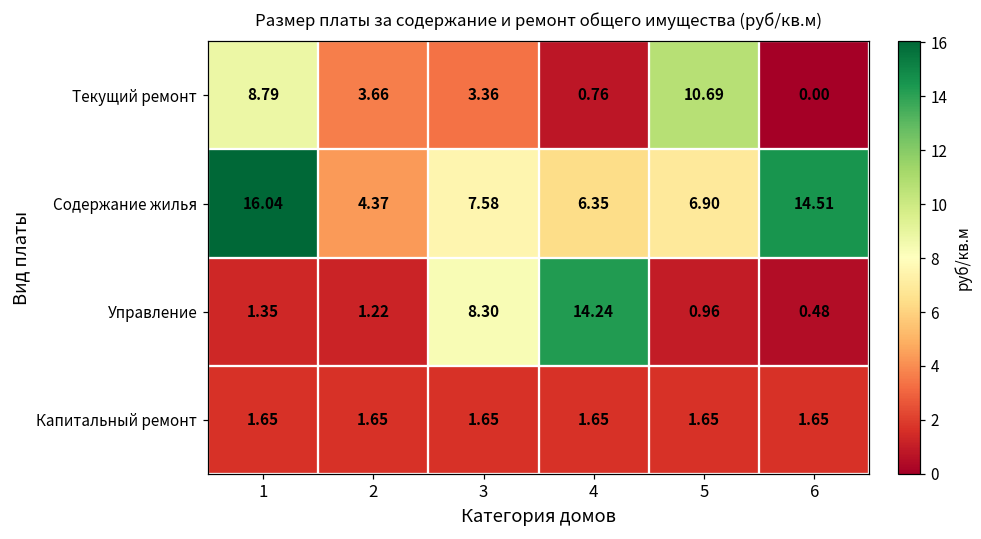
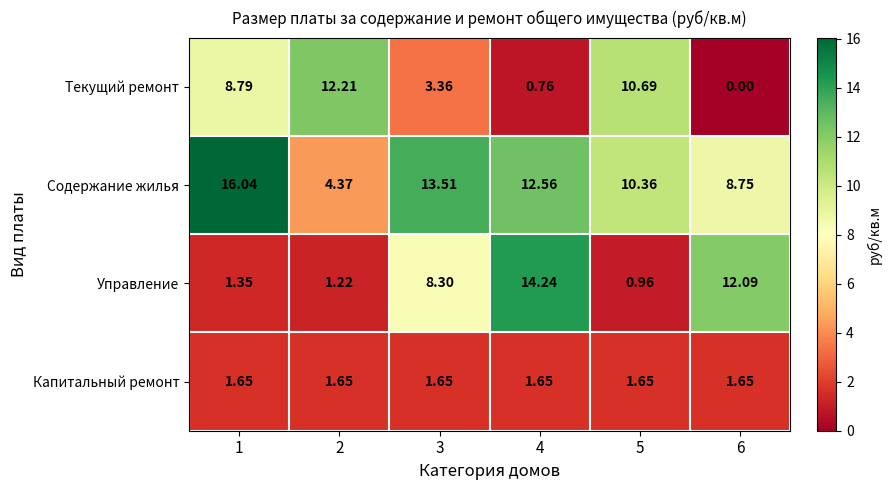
Текущий ремонт, 2: 3.66 -> 12.21
Содержание жилья, 3: 7.58 -> 13.51
Содержание жилья, 4: 6.35 -> 12.56
Содержание жилья, 5: 6.90 -> 10.36
Содержание жилья, 6: 14.51 -> 8.75
Управление, 6: 0.48 -> 12.09
